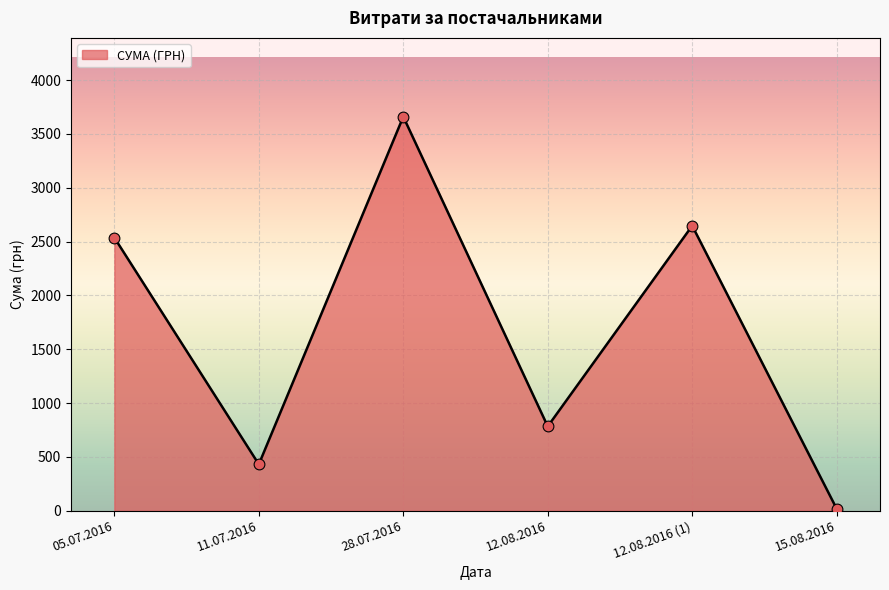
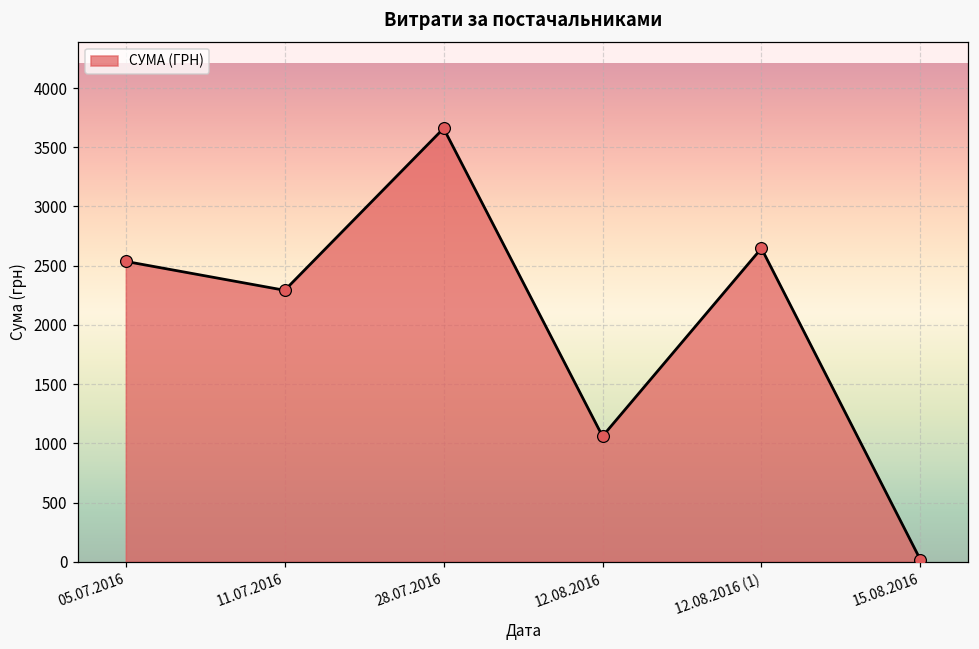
11.07.2016: 430 -> 2290
12.08.2016: 780 -> 1060
